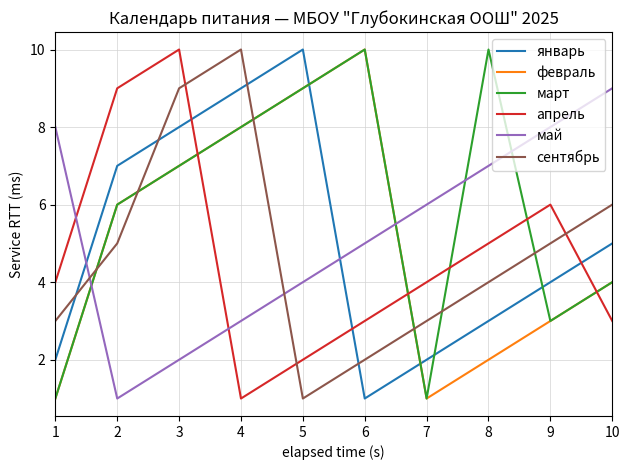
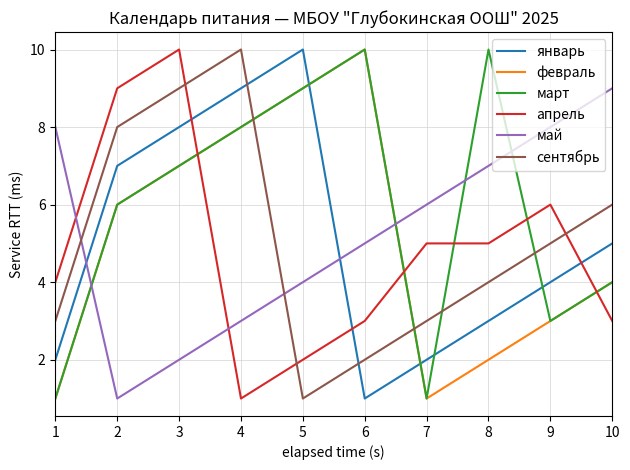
сентябрь, 2: 5 -> 8
апрель, 7: 4 -> 5
